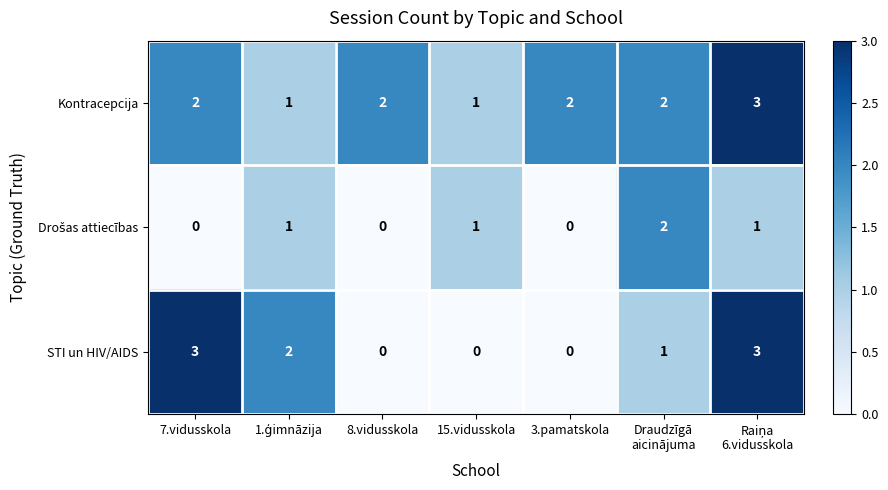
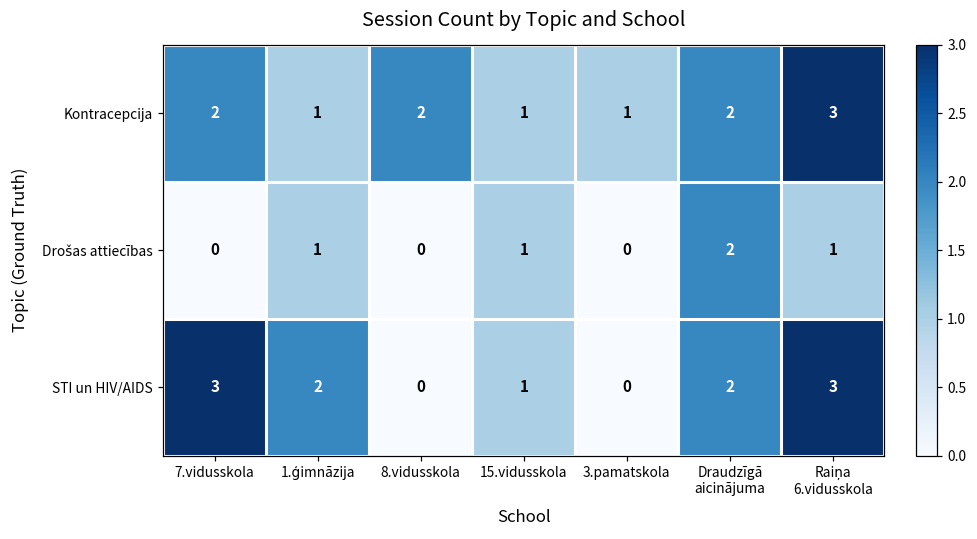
Kontracepcija, 3.pamatskola: 2 -> 1
STI un HIV/AIDS, 15.vidusskola: 0 -> 1
STI un HIV/AIDS, Draudzīgā aicinājuma: 1 -> 2
